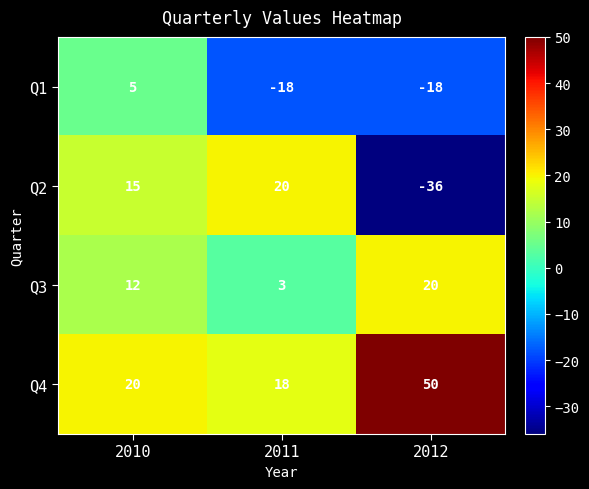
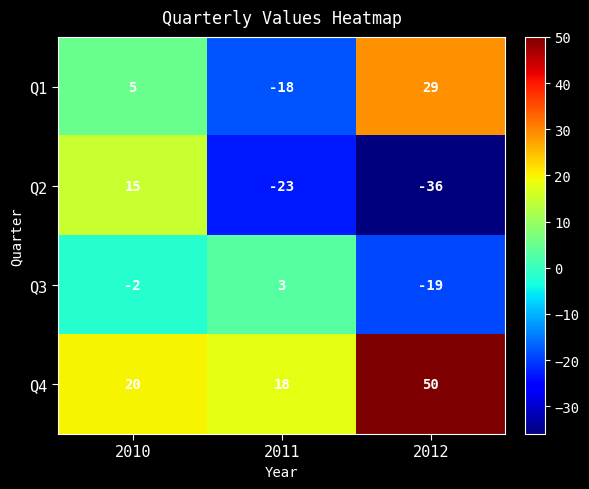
Q1, 2012: -18 -> 29
Q2, 2011: 20 -> -23
Q3, 2010: 12 -> -2
Q3, 2012: 20 -> -19
